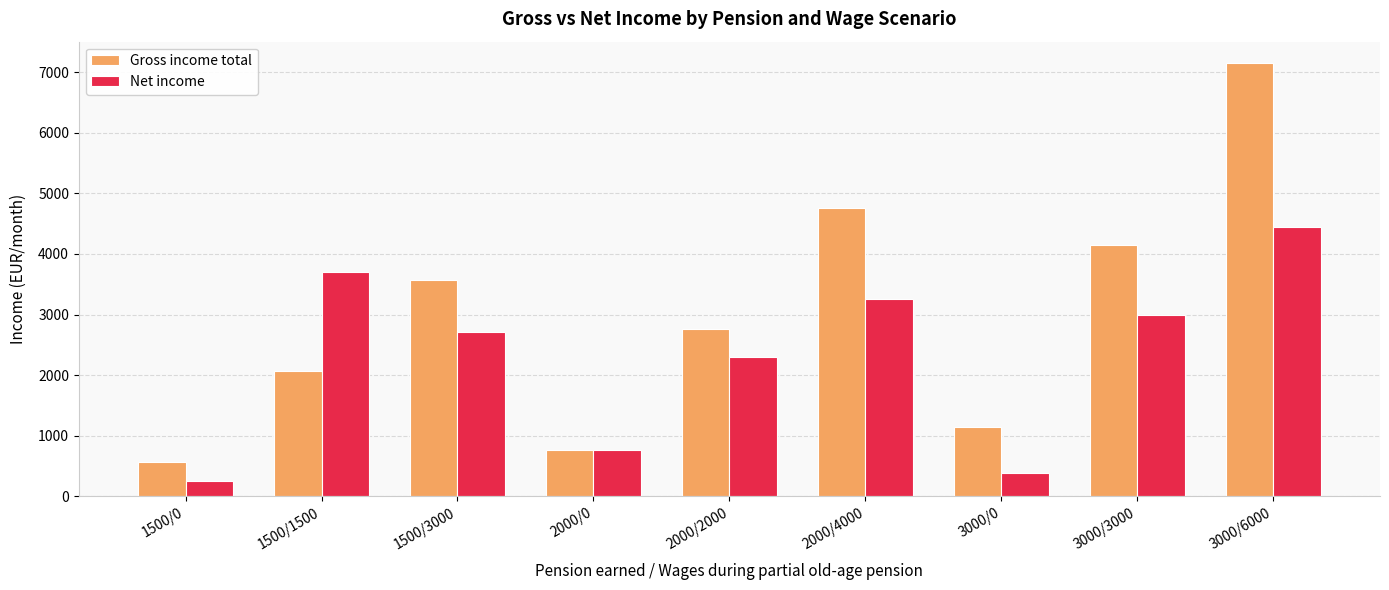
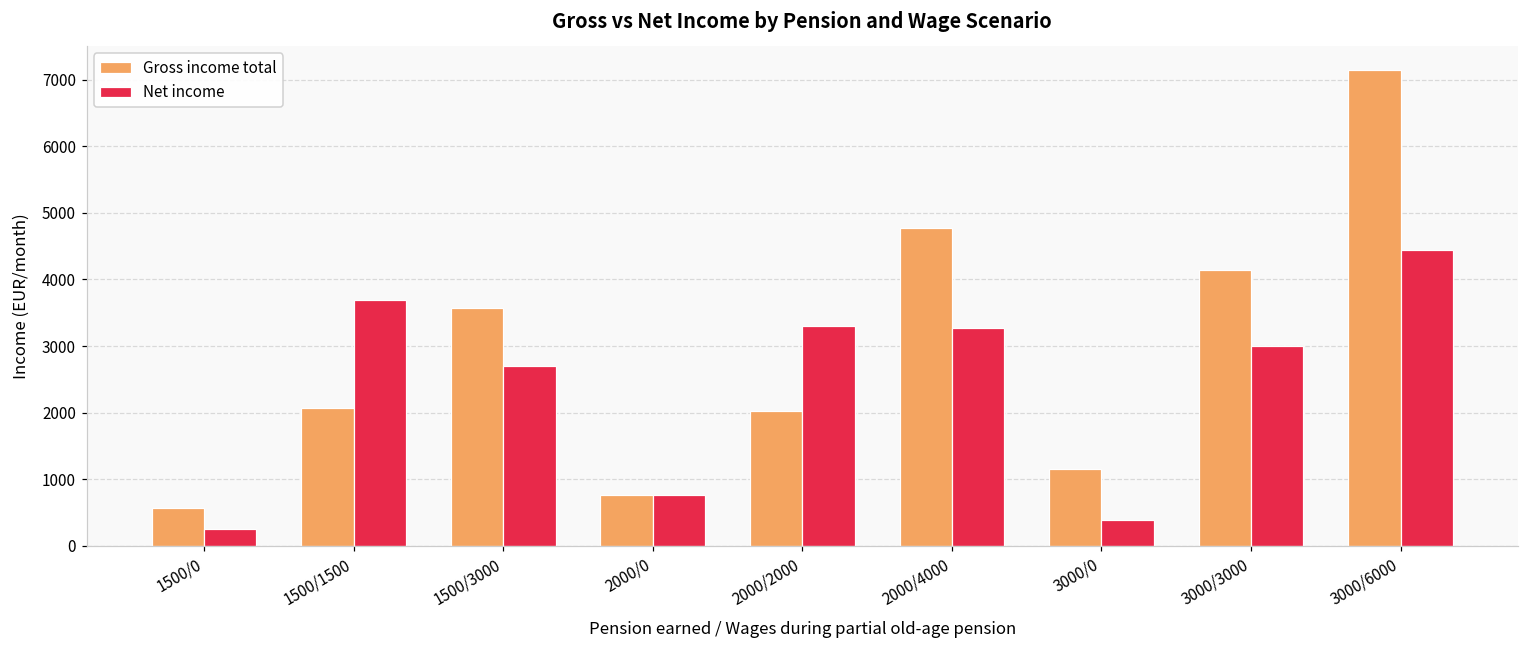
Gross income total, 2000/2000: 2800 -> 2000
Net income, 2000/2000: 2300 -> 3300
